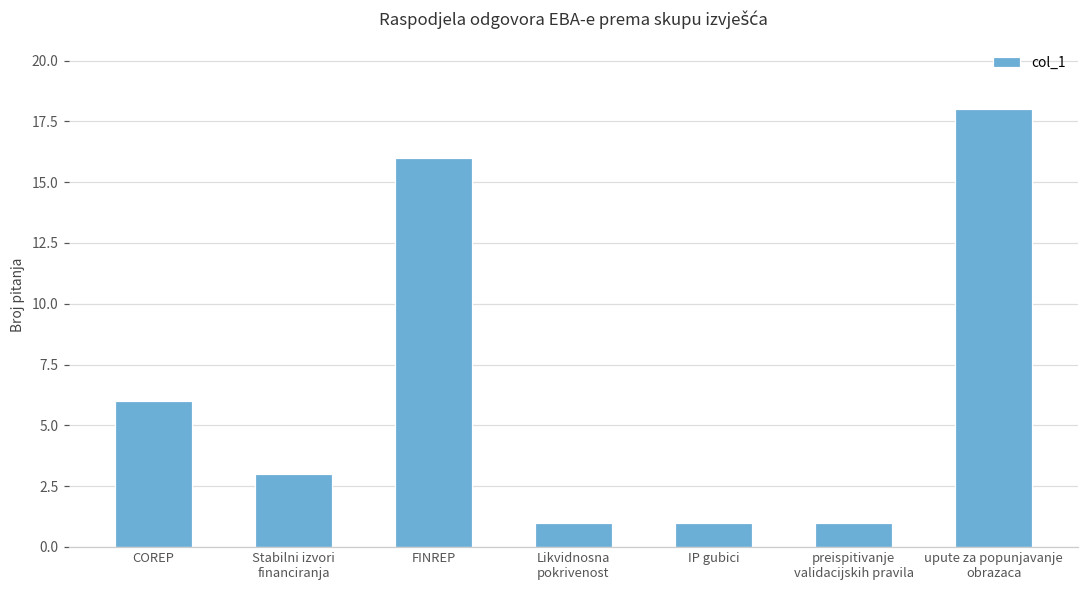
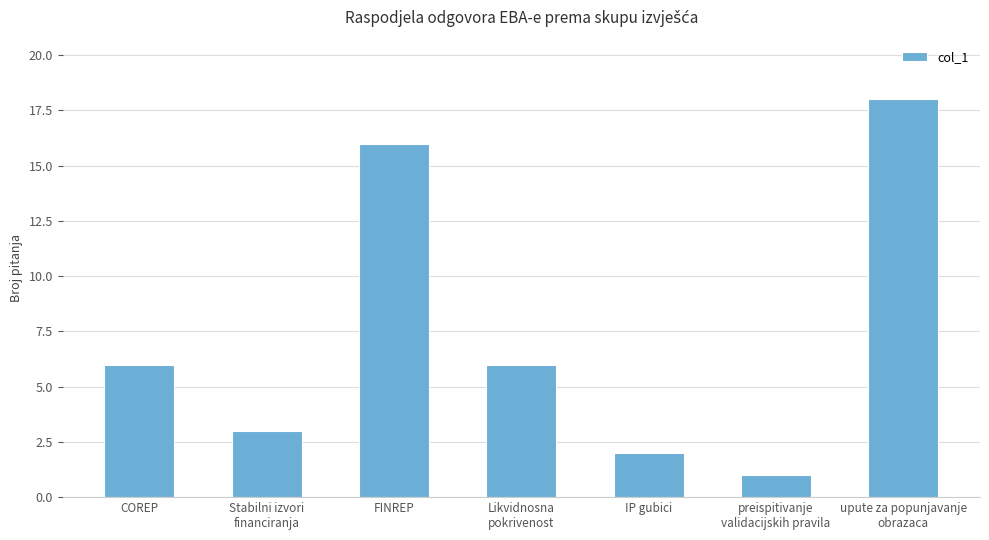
Likvidnosna pokrivenost: 1 -> 6
IP gubici: 1 -> 2
